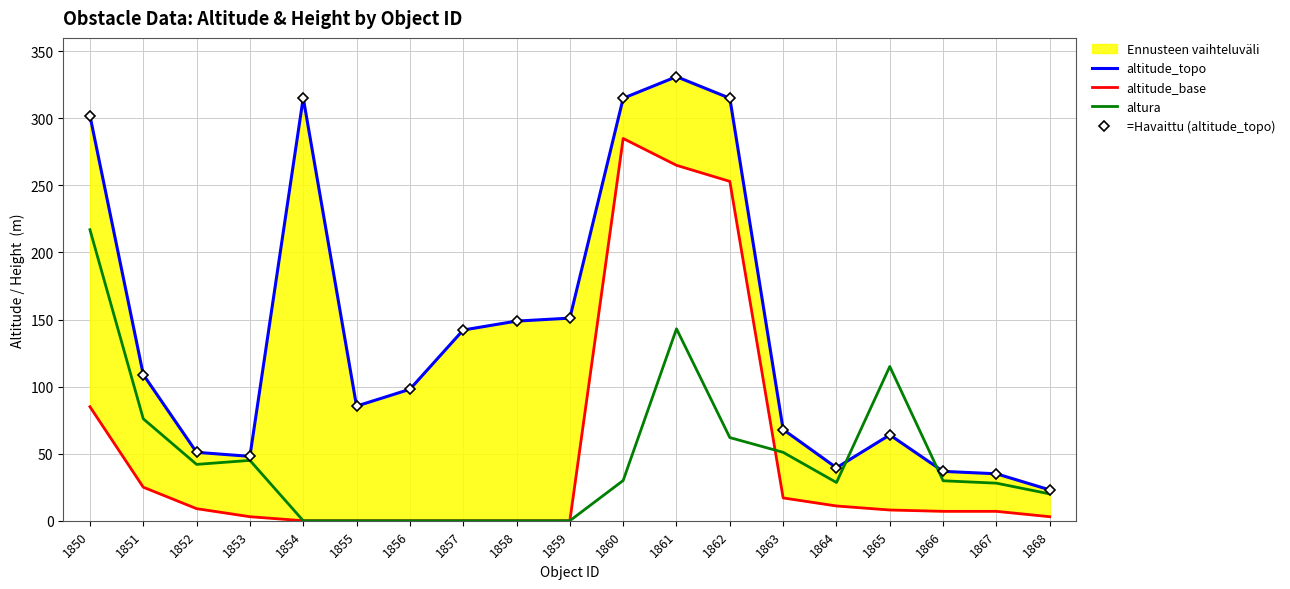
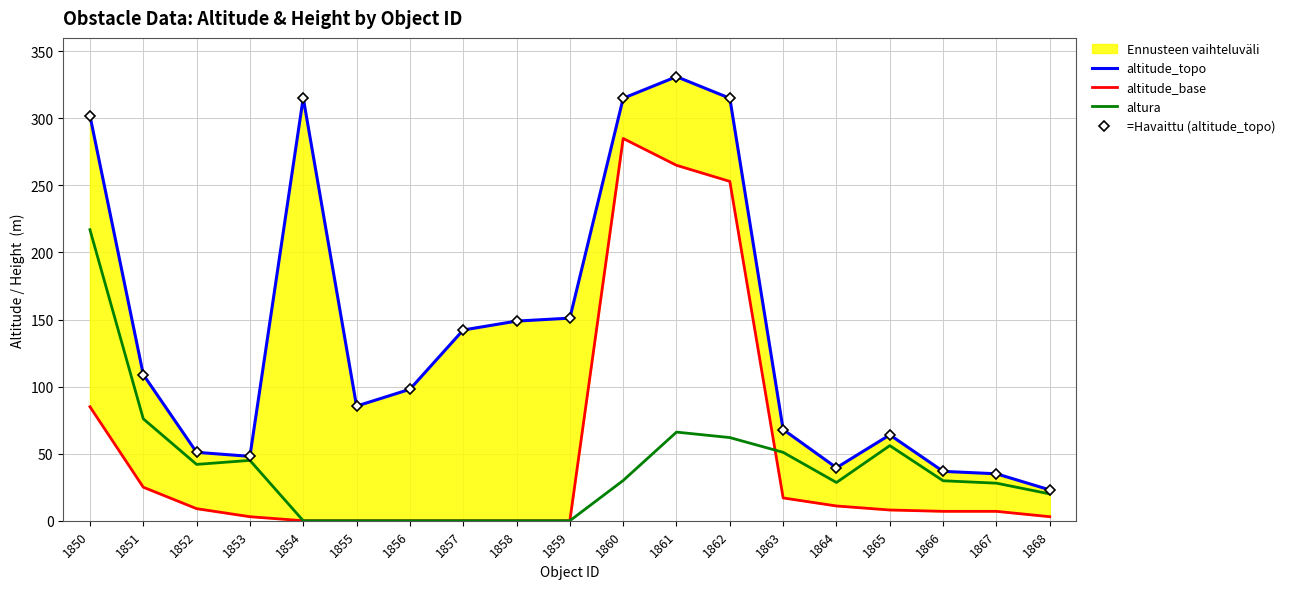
altura, 1861: 143 -> 66
altura, 1865: 115 -> 56
